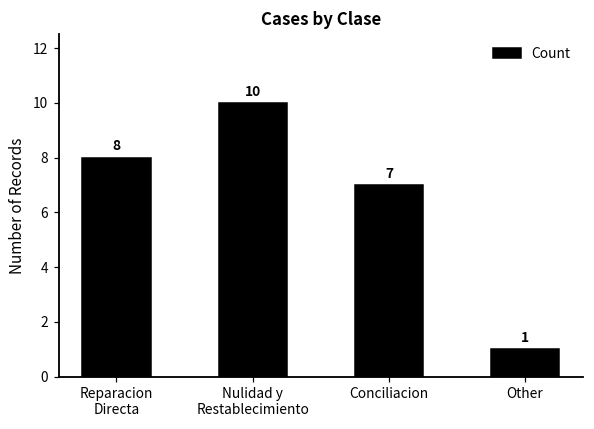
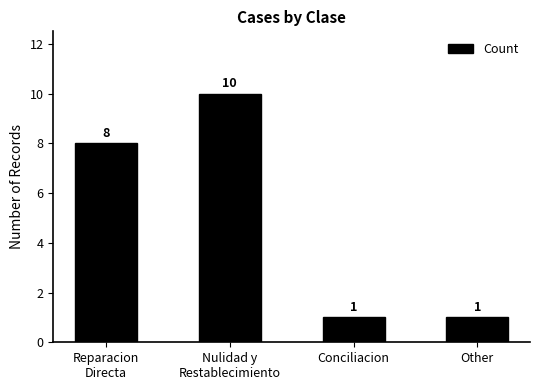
Conciliacion: 7 -> 1
